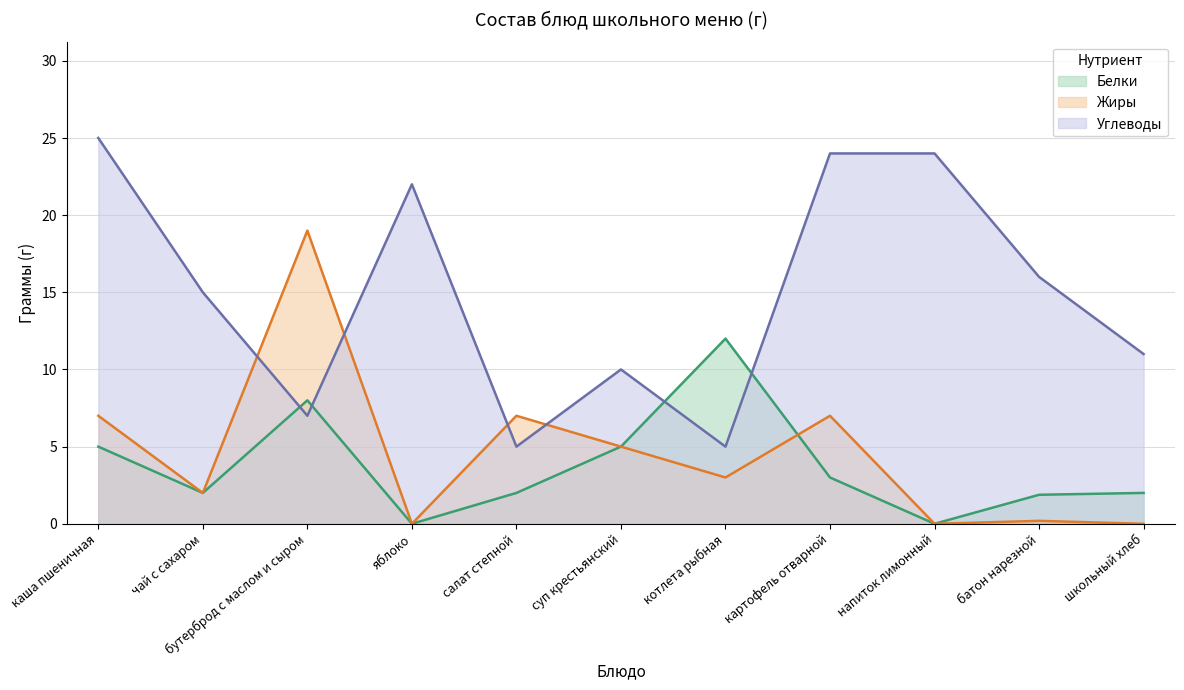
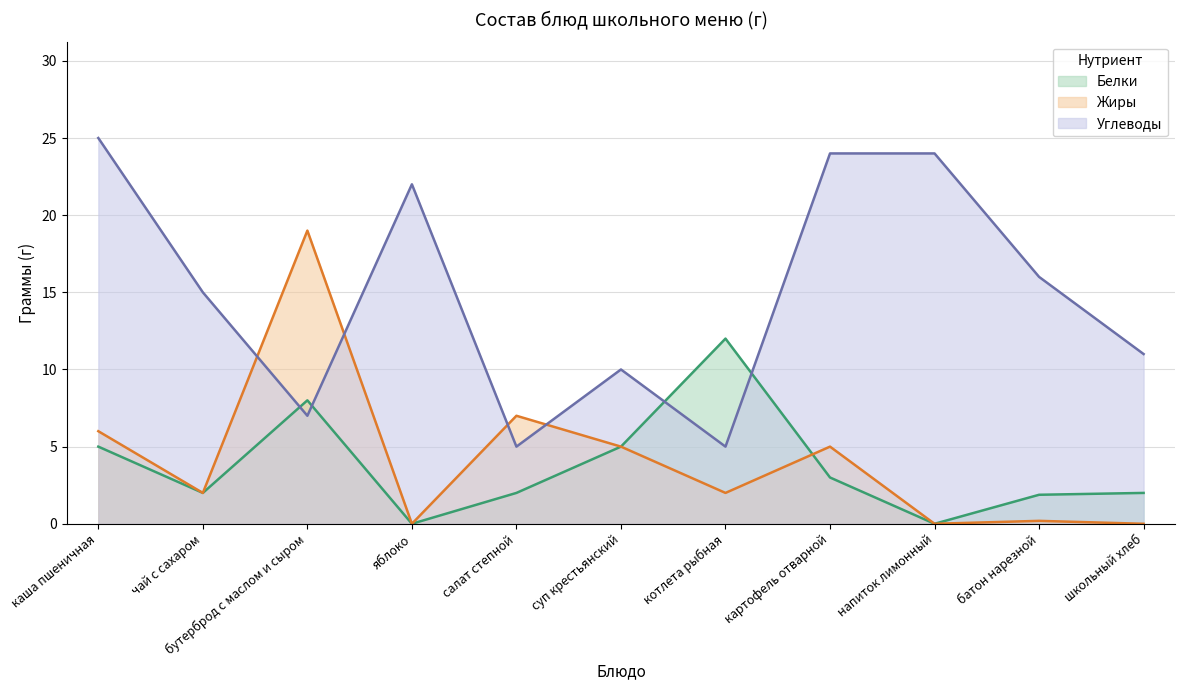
Жиры, каша пшеничная: 7 -> 6
Жиры, котлета рыбная: 3 -> 2
Жиры, картофель отварной: 7 -> 5
